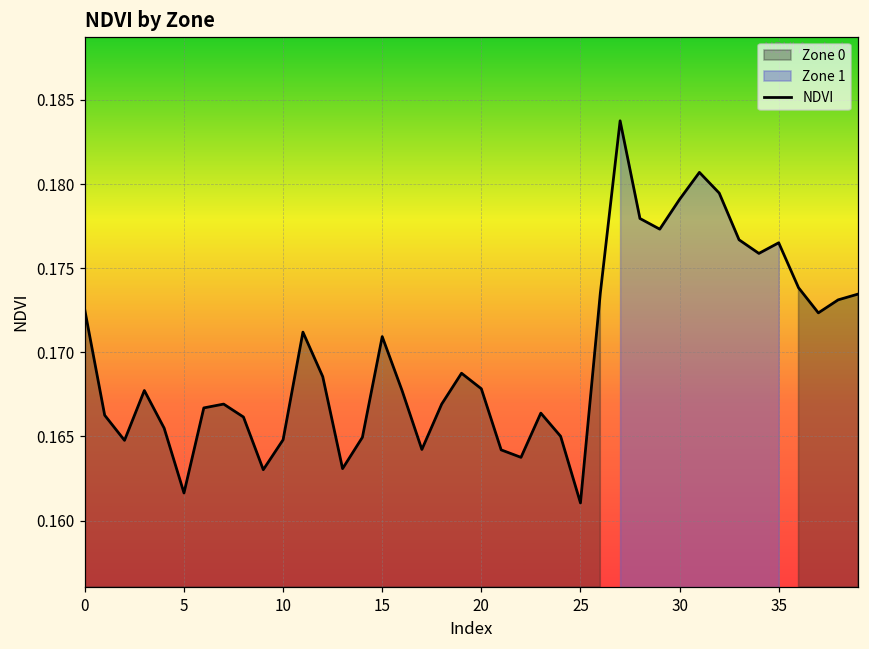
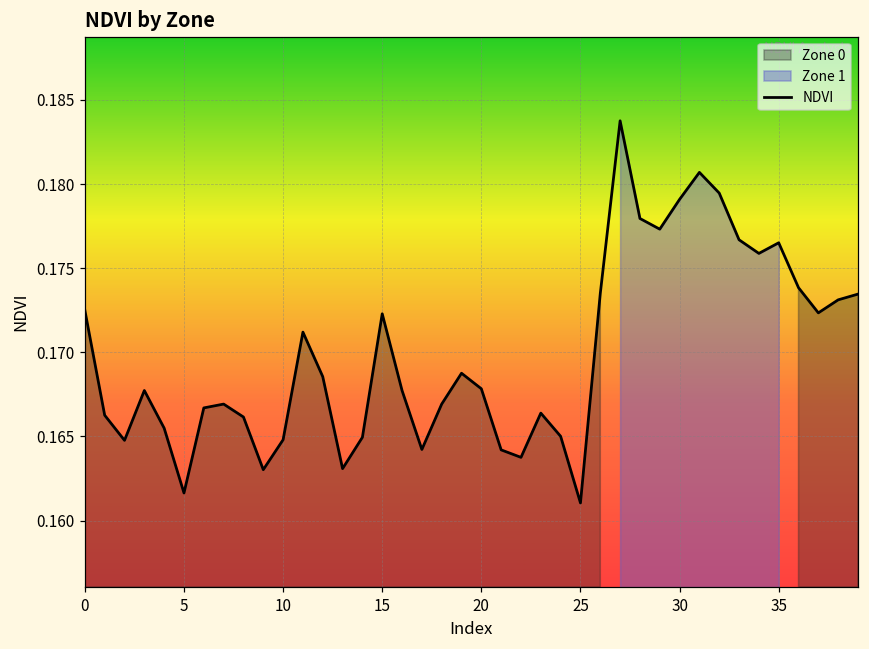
NDVI, 15: 0.1709 -> 0.1723
